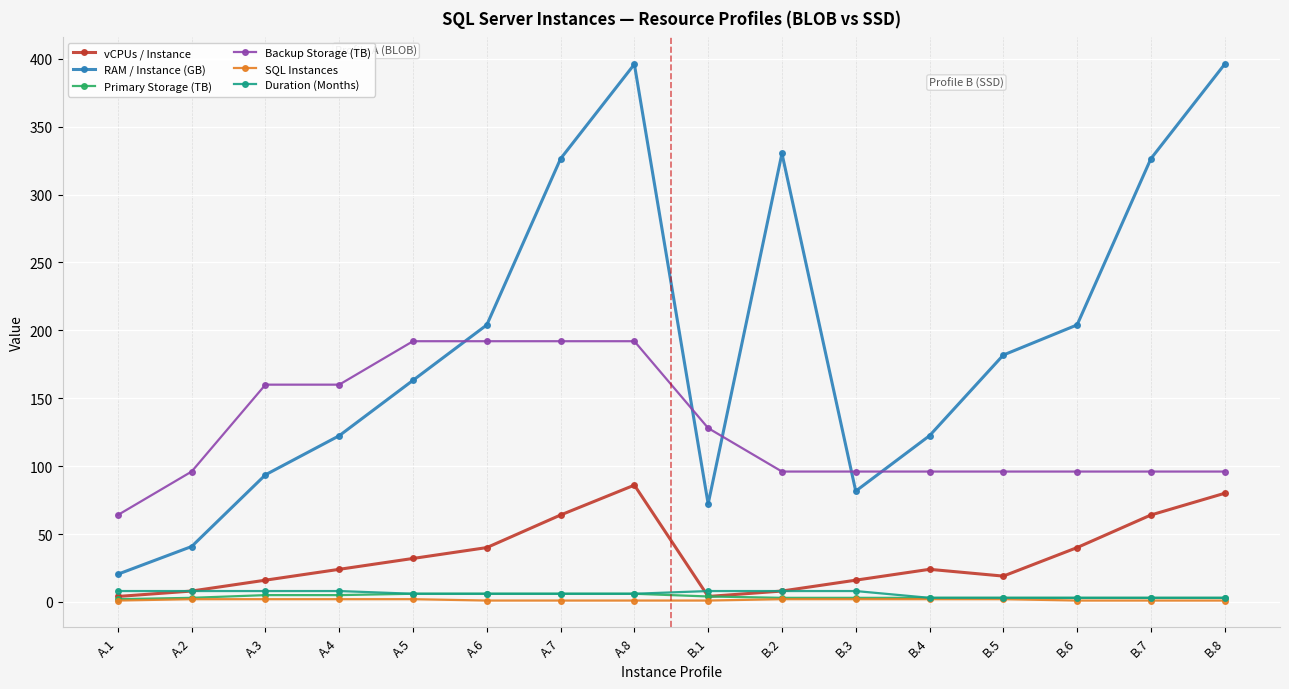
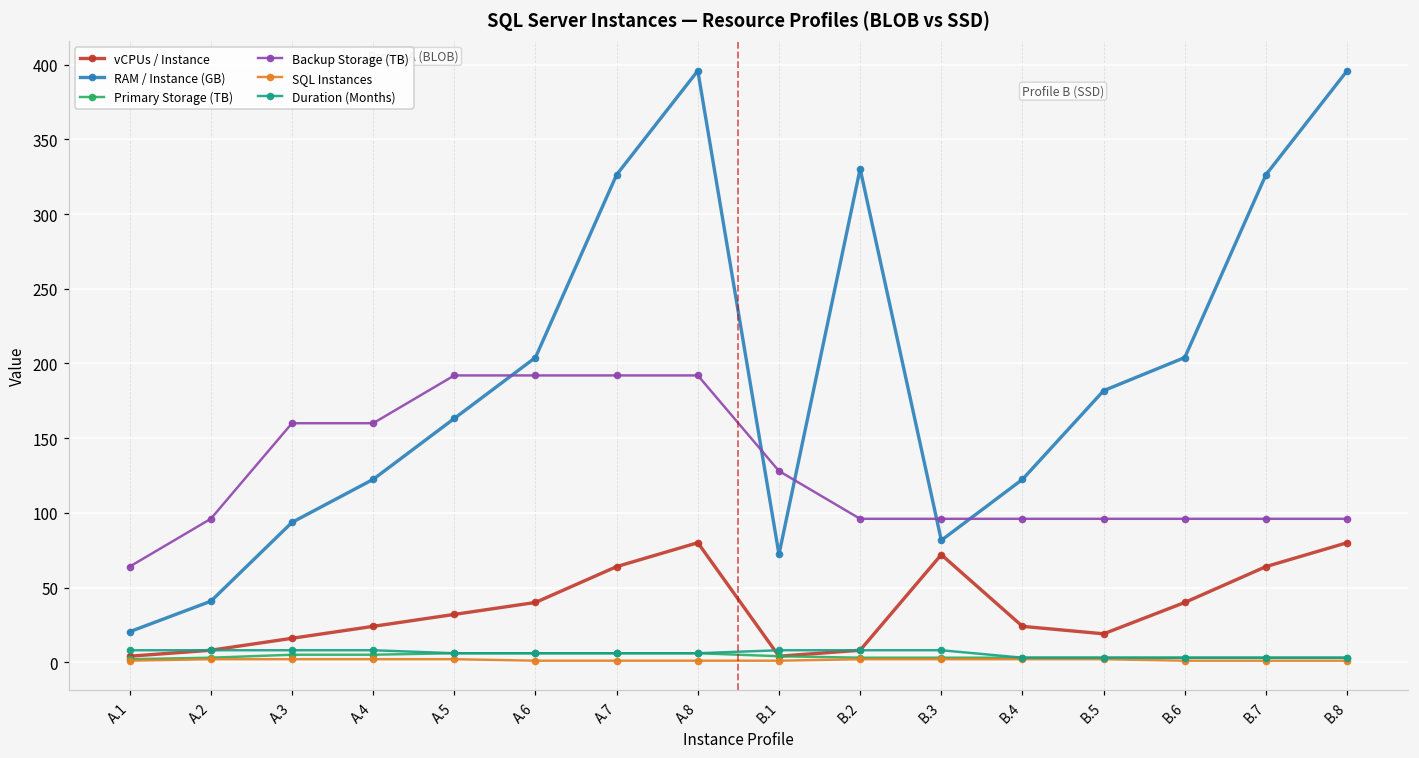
vCPUs / Instance, A.8: 86 -> 80
vCPUs / Instance, B.3: 16 -> 72
